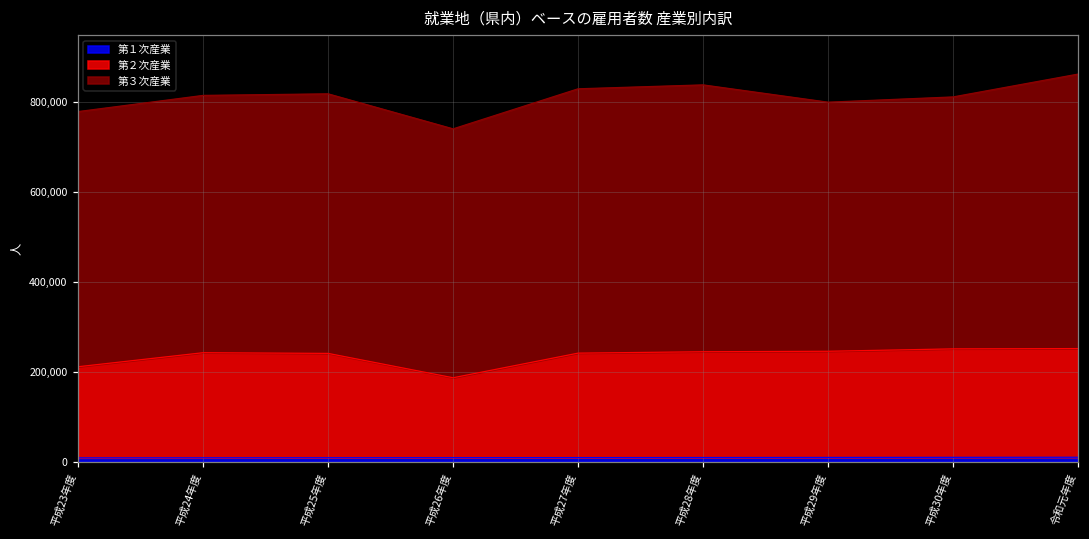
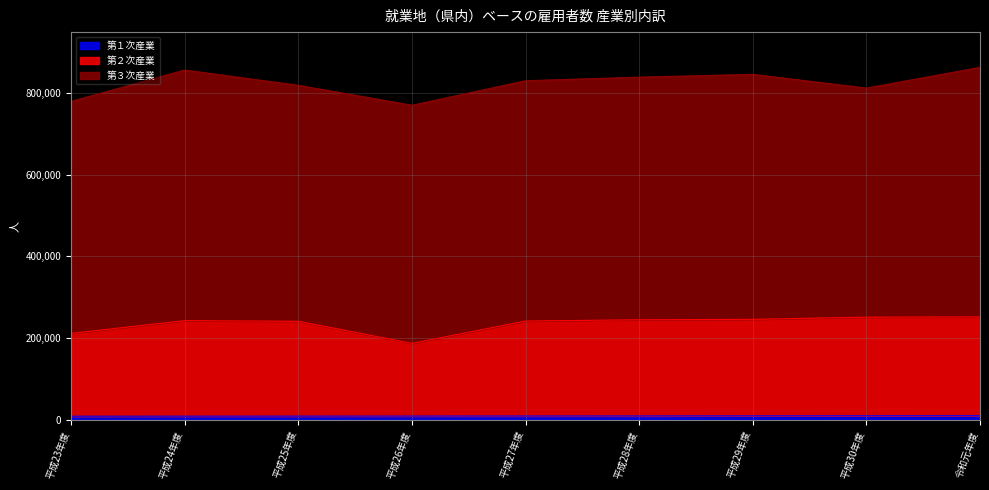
第３次産業, 平成24年度: 570,000 -> 610,000
第３次産業, 平成26年度: 550,000 -> 580,000
第３次産業, 平成29年度: 550,000 -> 600,000
